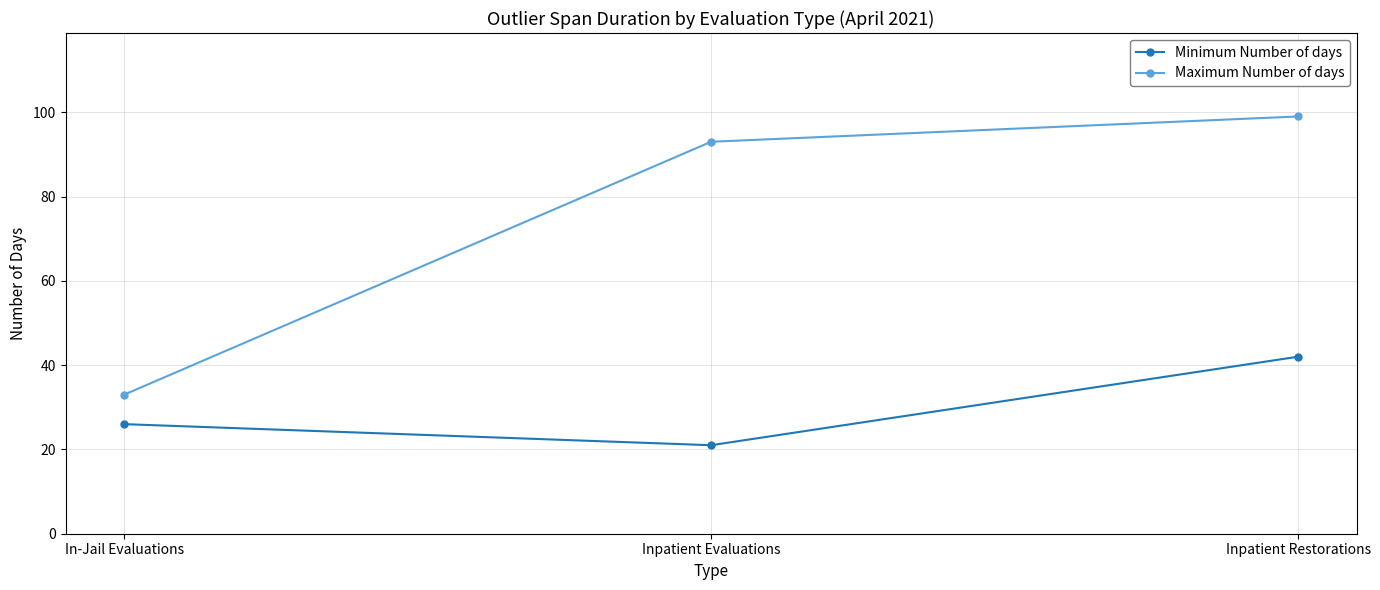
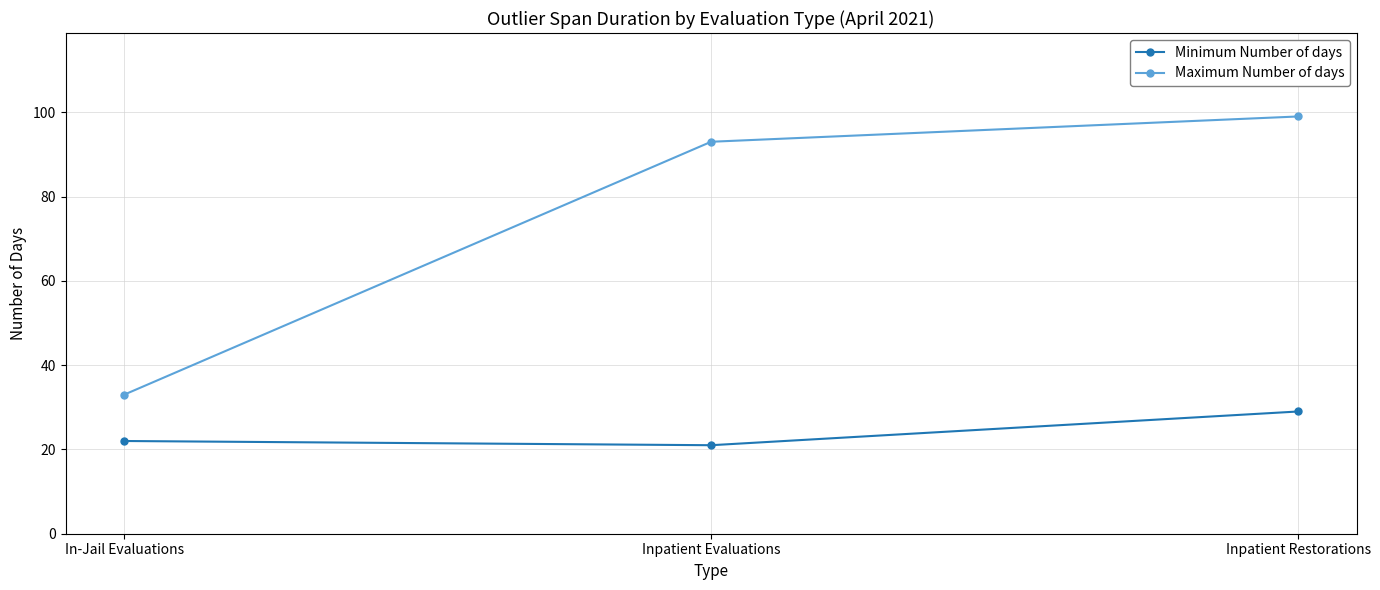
Minimum Number of days, In-Jail Evaluations: 26 -> 22
Minimum Number of days, Inpatient Restorations: 42 -> 29
